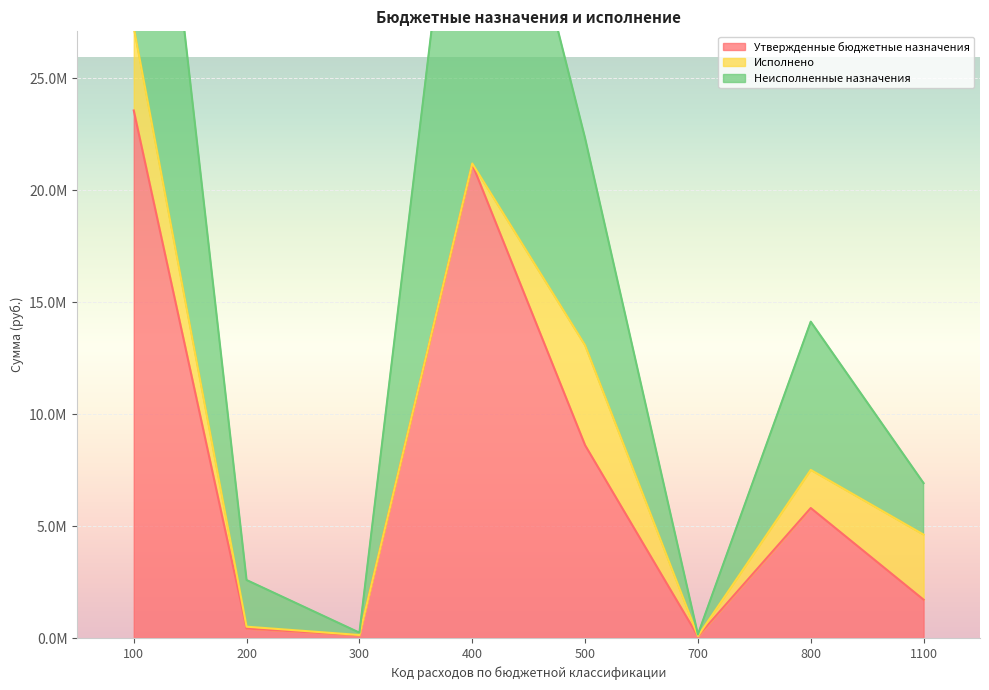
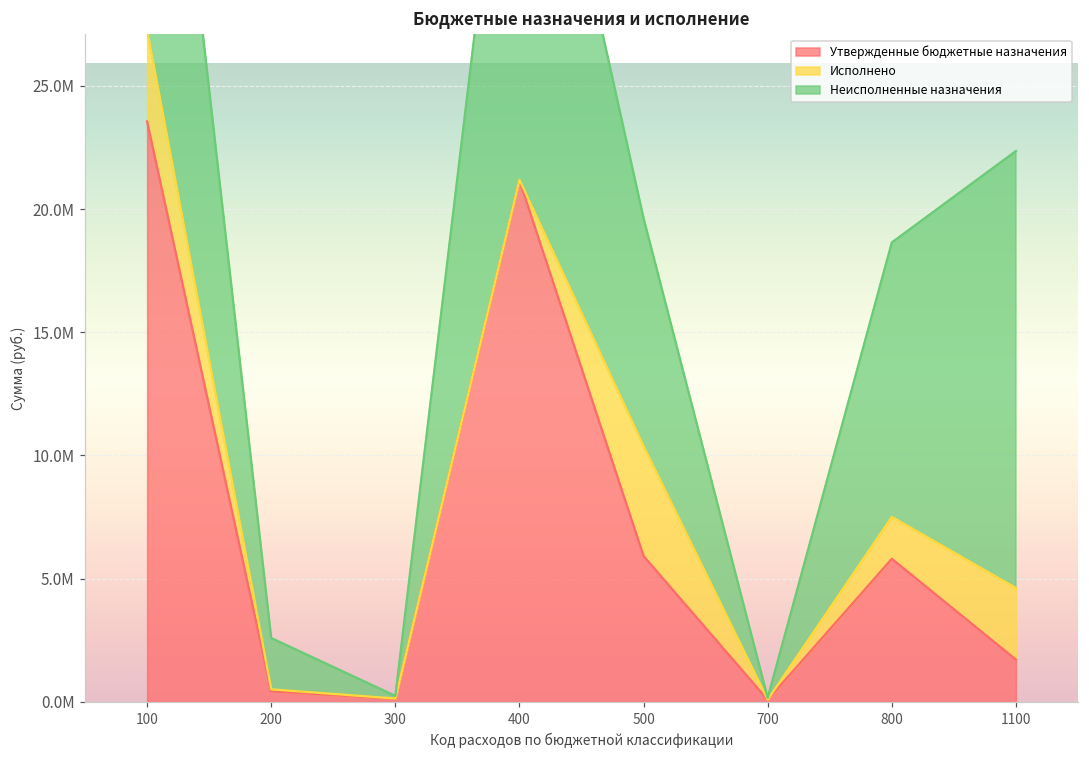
Утвержденные бюджетные назначения, 500: 8600000 -> 5900000
Неисполненные назначения, 800: 6600000 -> 11100000
Неисполненные назначения, 1100: 2300000 -> 17700000
